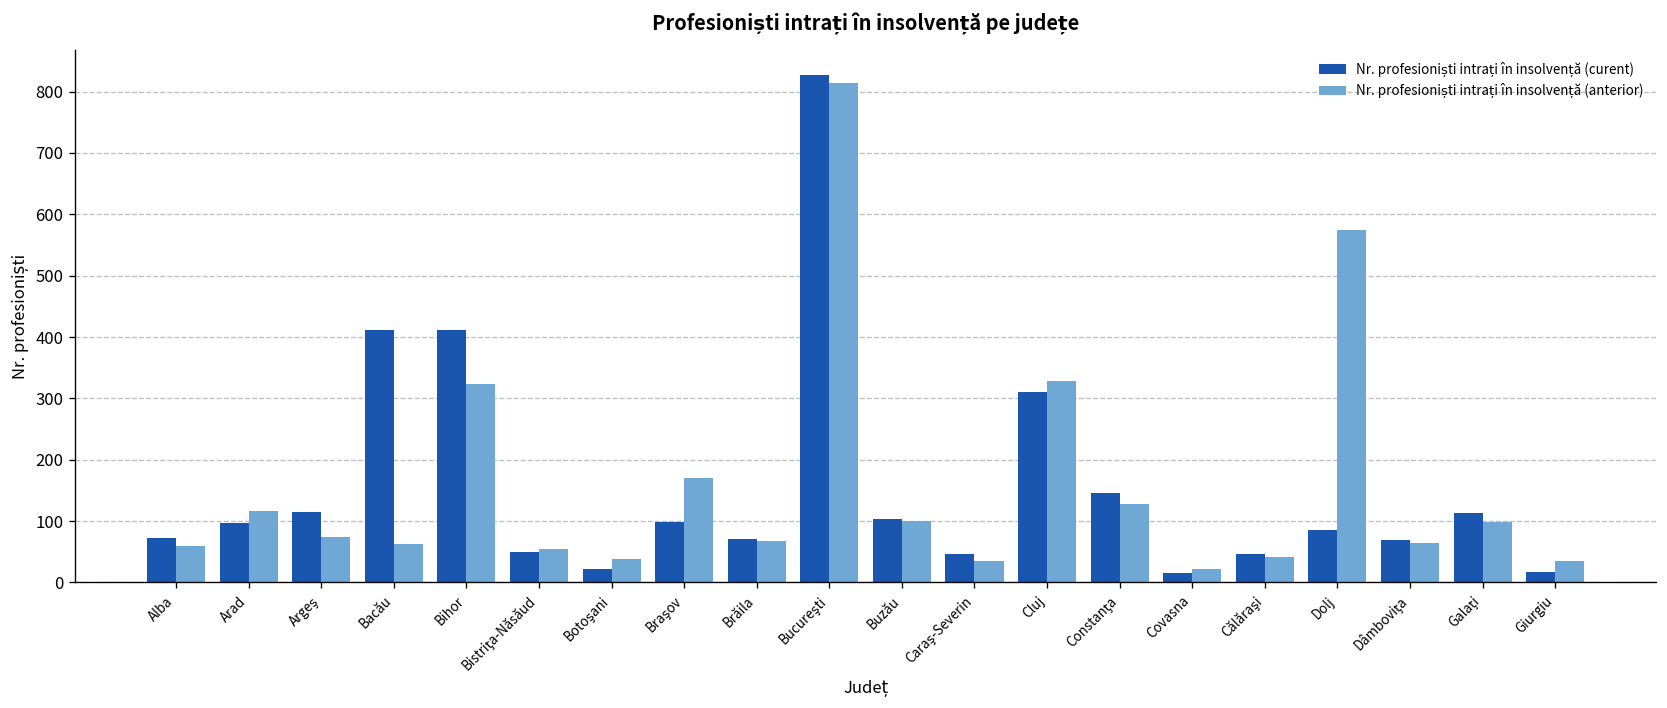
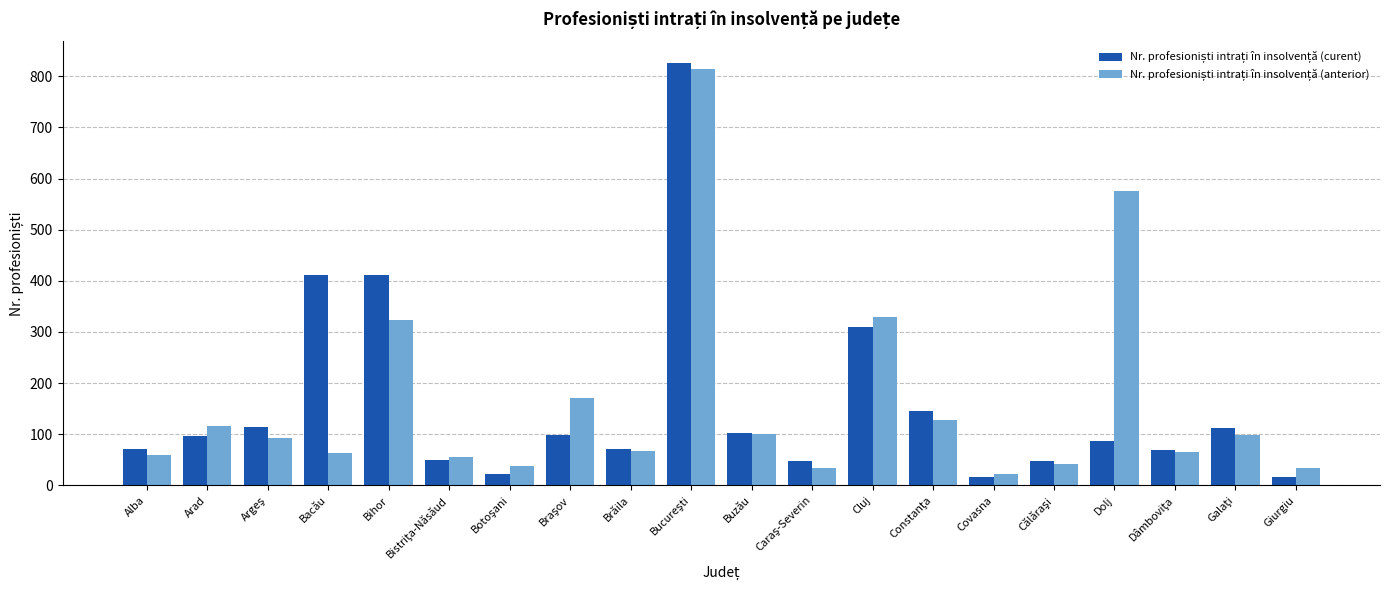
Nr. profesioniști intrați în insolvență (anterior), Argeş: 70 -> 90
